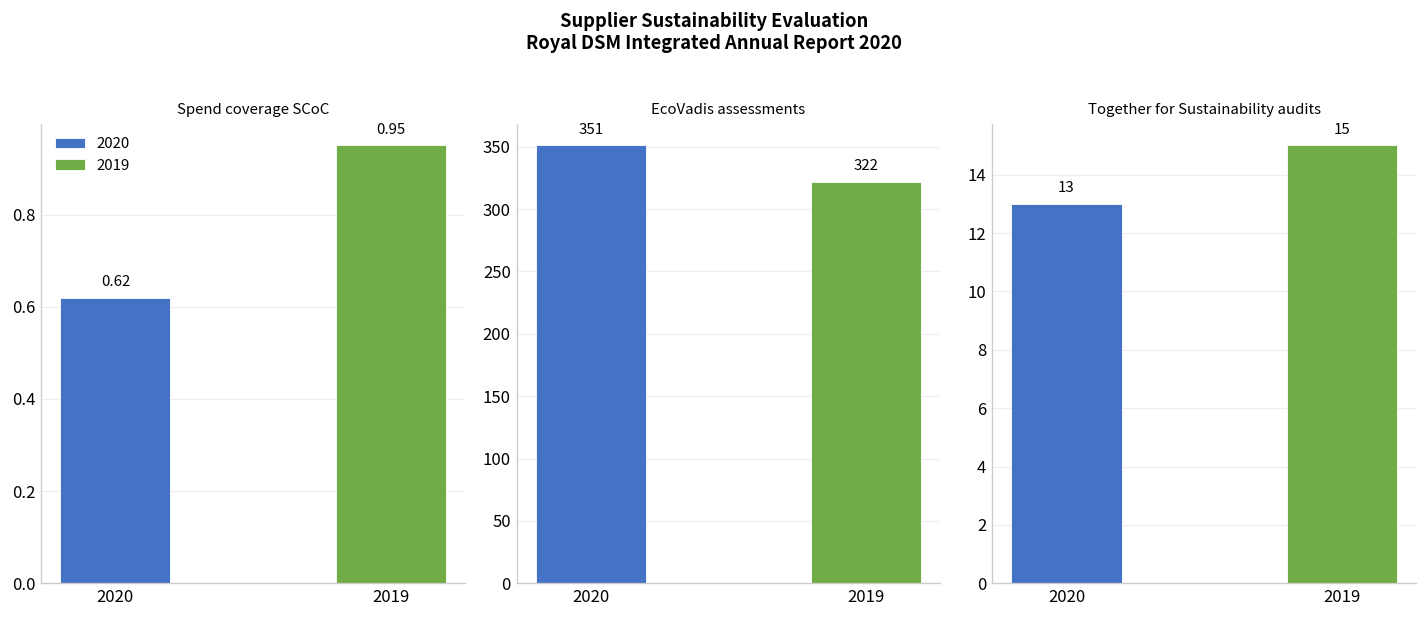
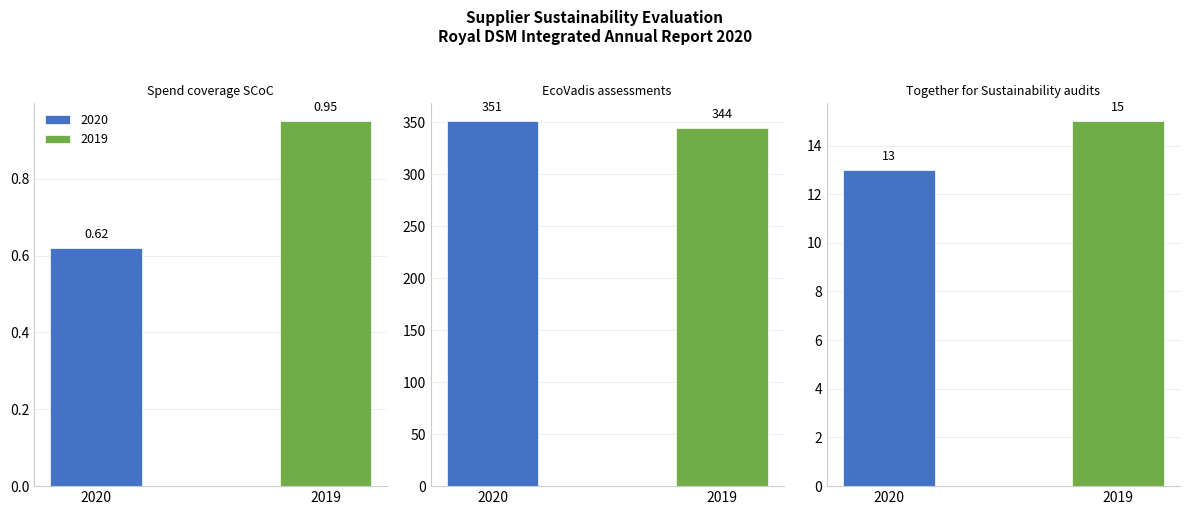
EcoVadis assessments, 2019: 322 -> 344
